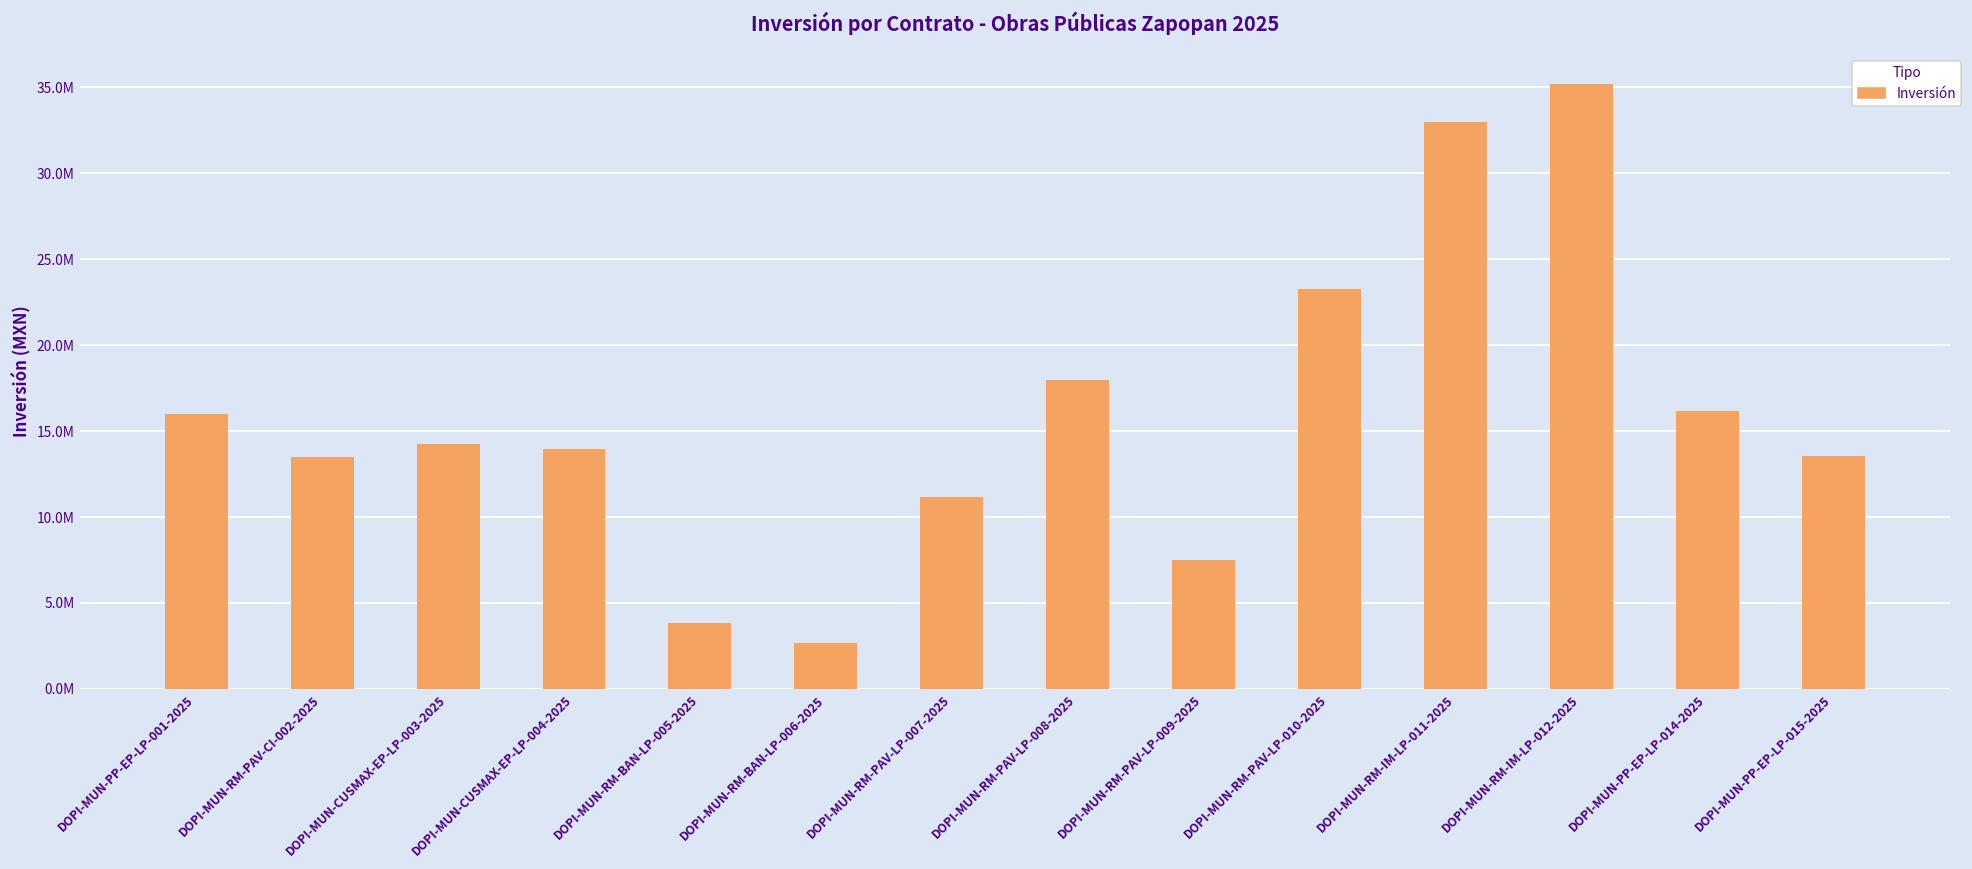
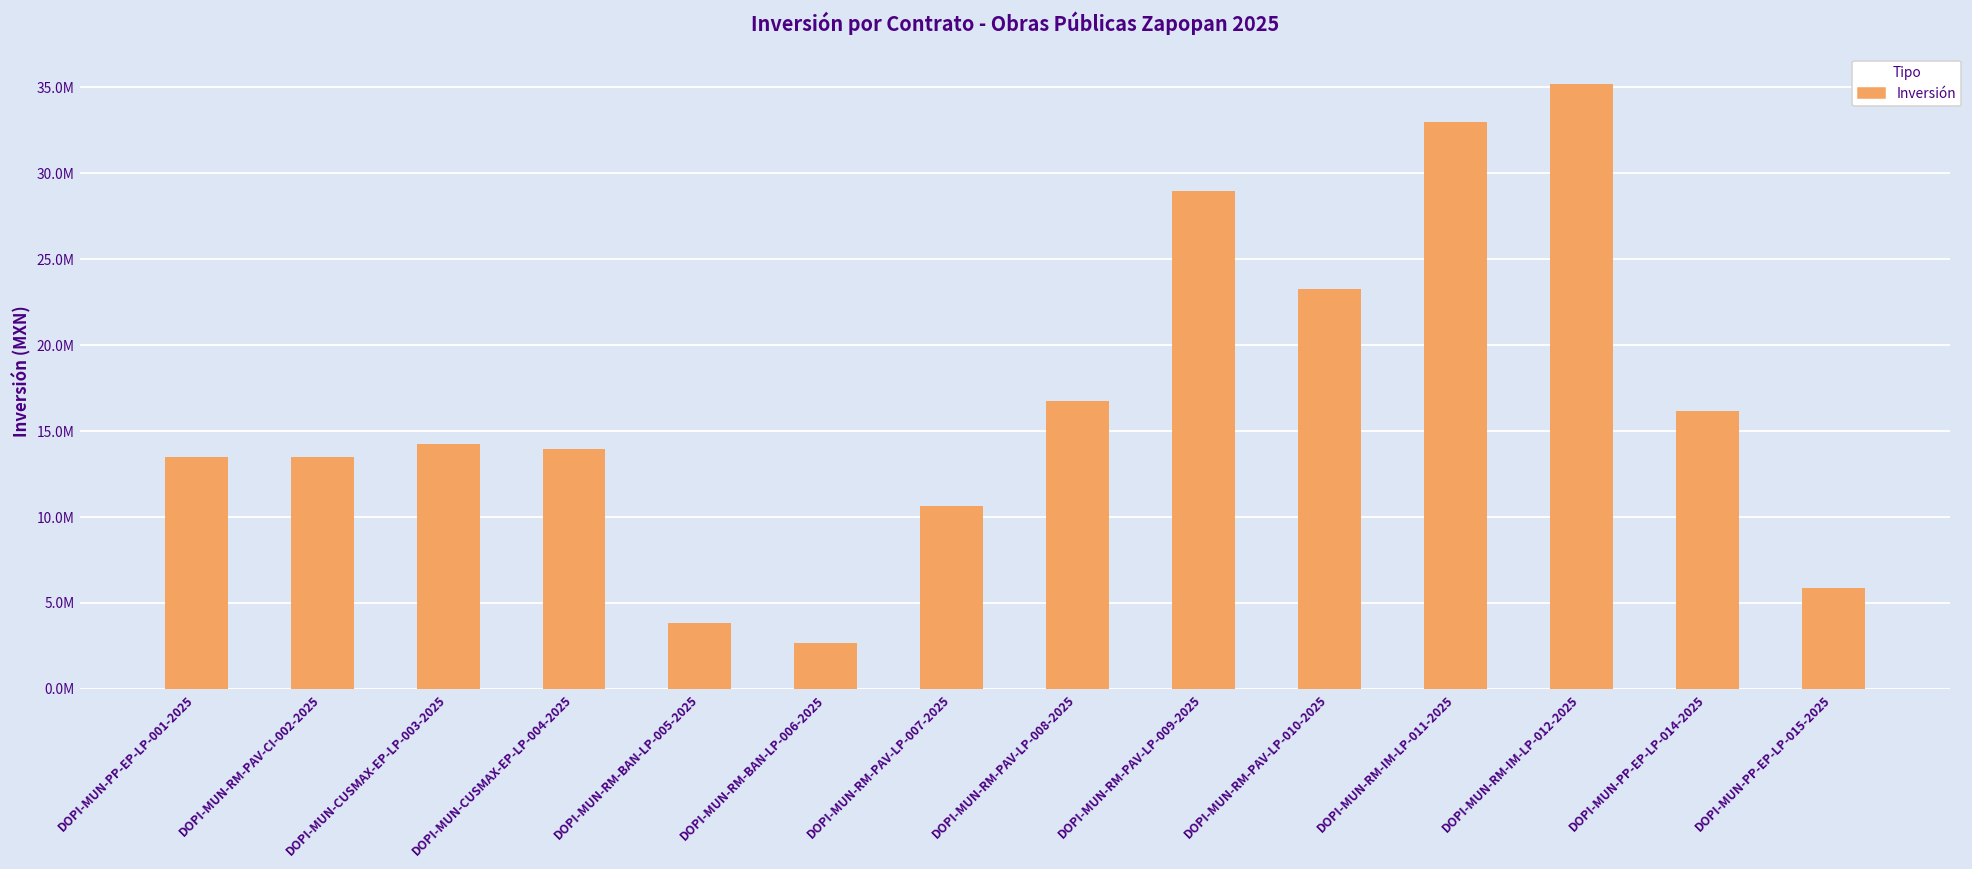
DOPI-MUN-PP-EP-LP-001-2025: 16000000 -> 13500000
DOPI-MUN-RM-PAV-LP-007-2025: 11200000 -> 10700000
DOPI-MUN-RM-PAV-LP-008-2025: 18000000 -> 16700000
DOPI-MUN-RM-PAV-LP-009-2025: 7500000 -> 28900000
DOPI-MUN-PP-EP-LP-015-2025: 13600000 -> 5900000
